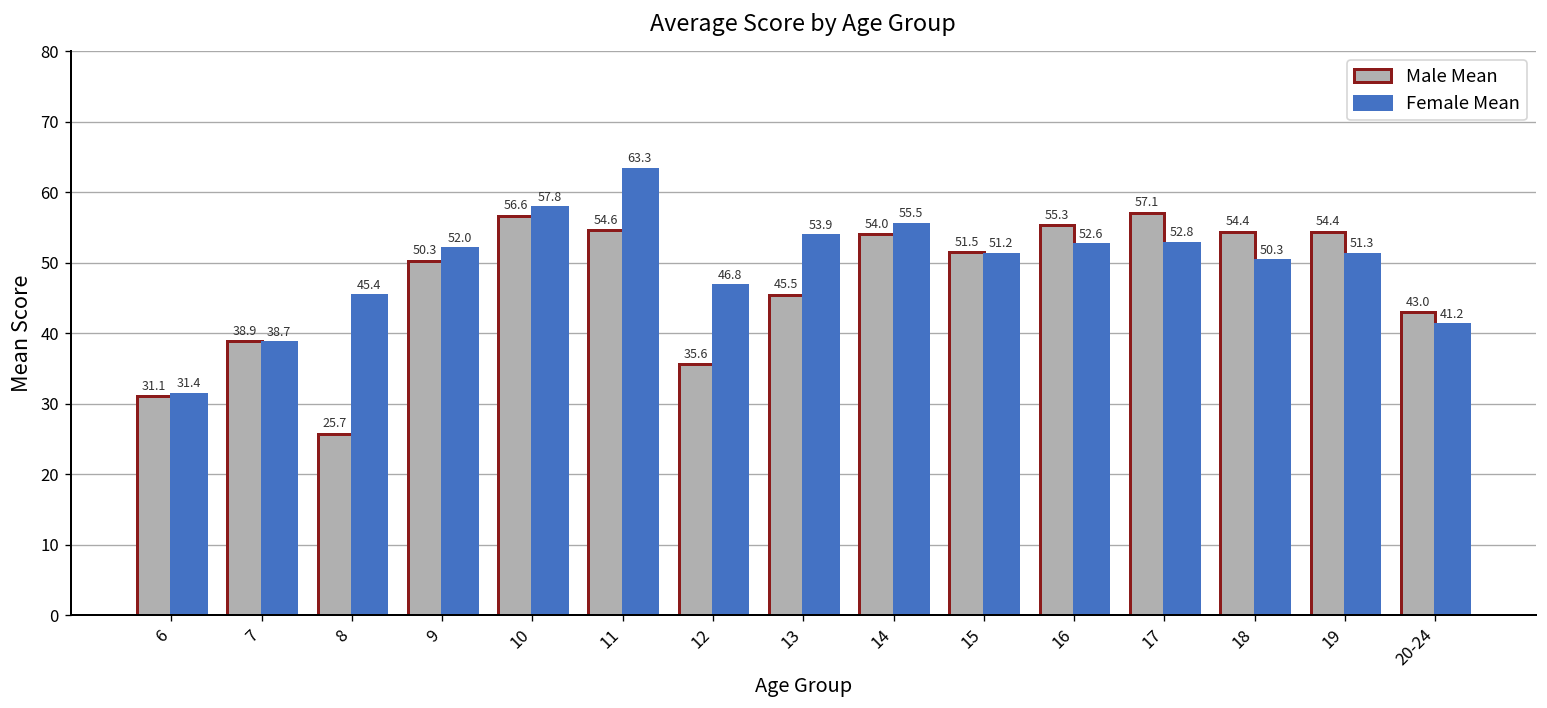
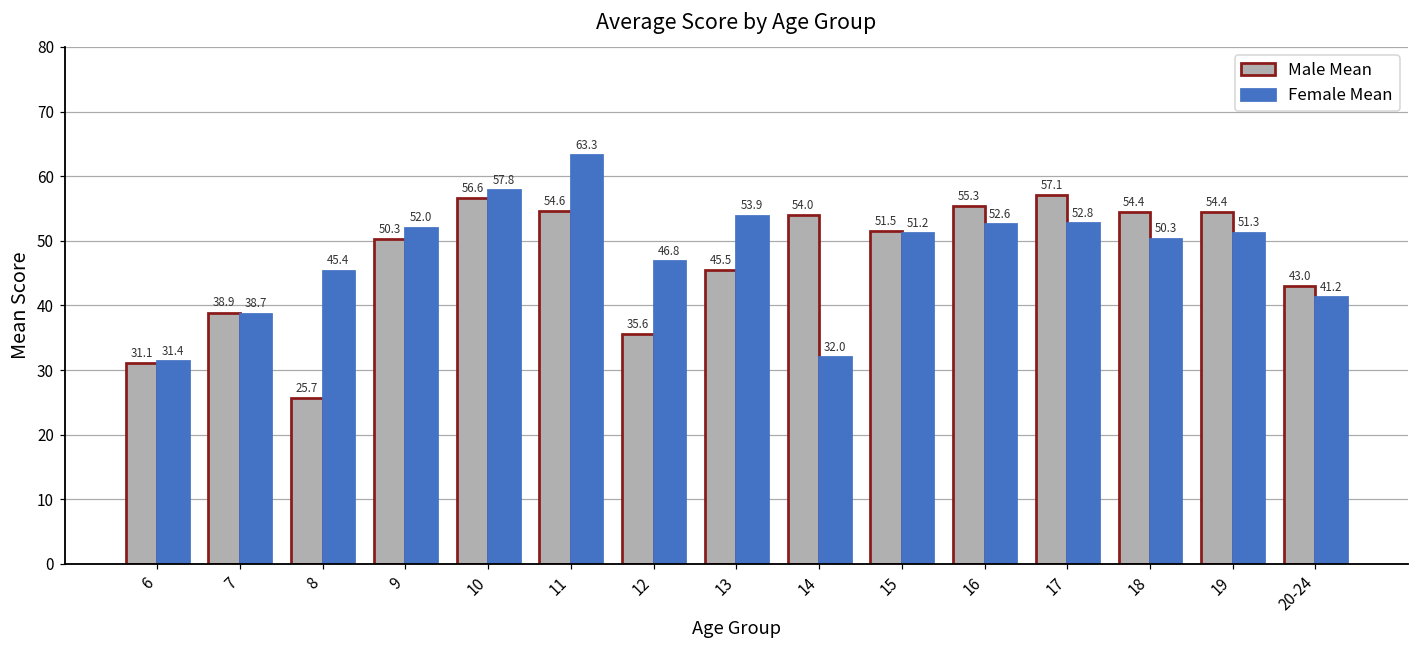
Female Mean, 14: 55.5 -> 32.0
